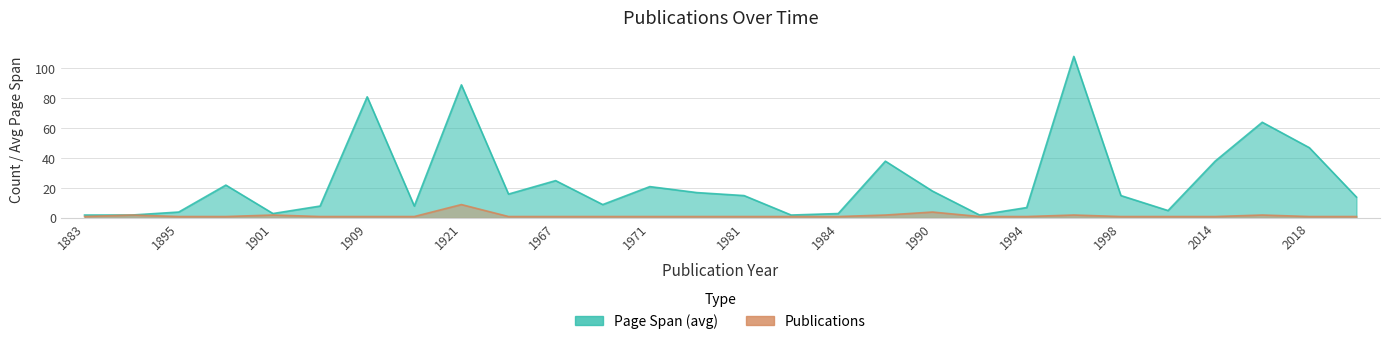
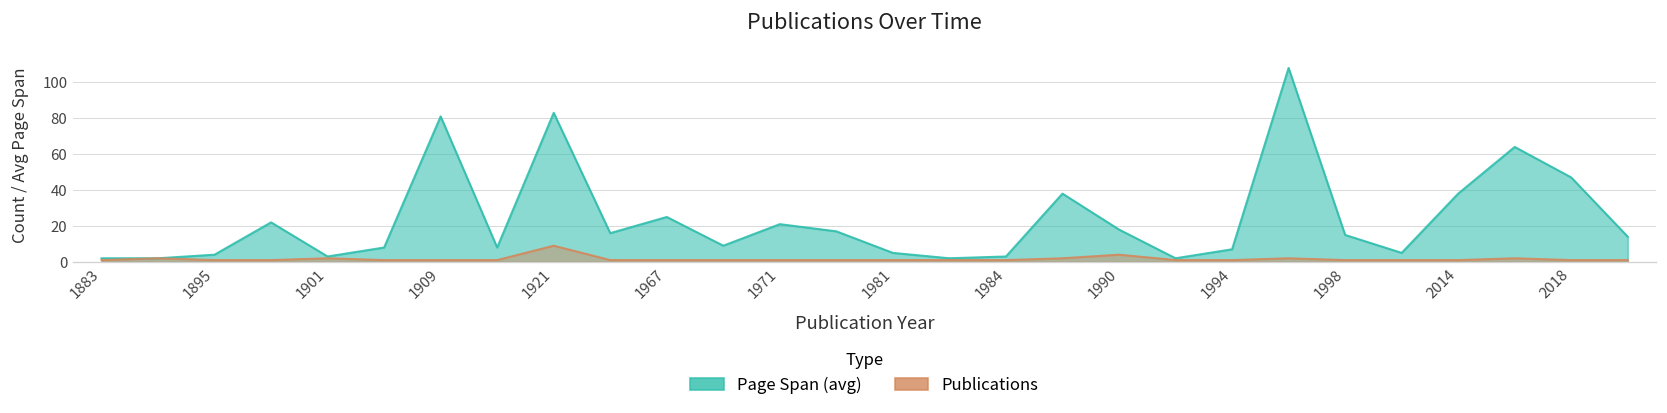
Page Span (avg), 1921: 89 -> 83
Page Span (avg), 1981: 15 -> 5
